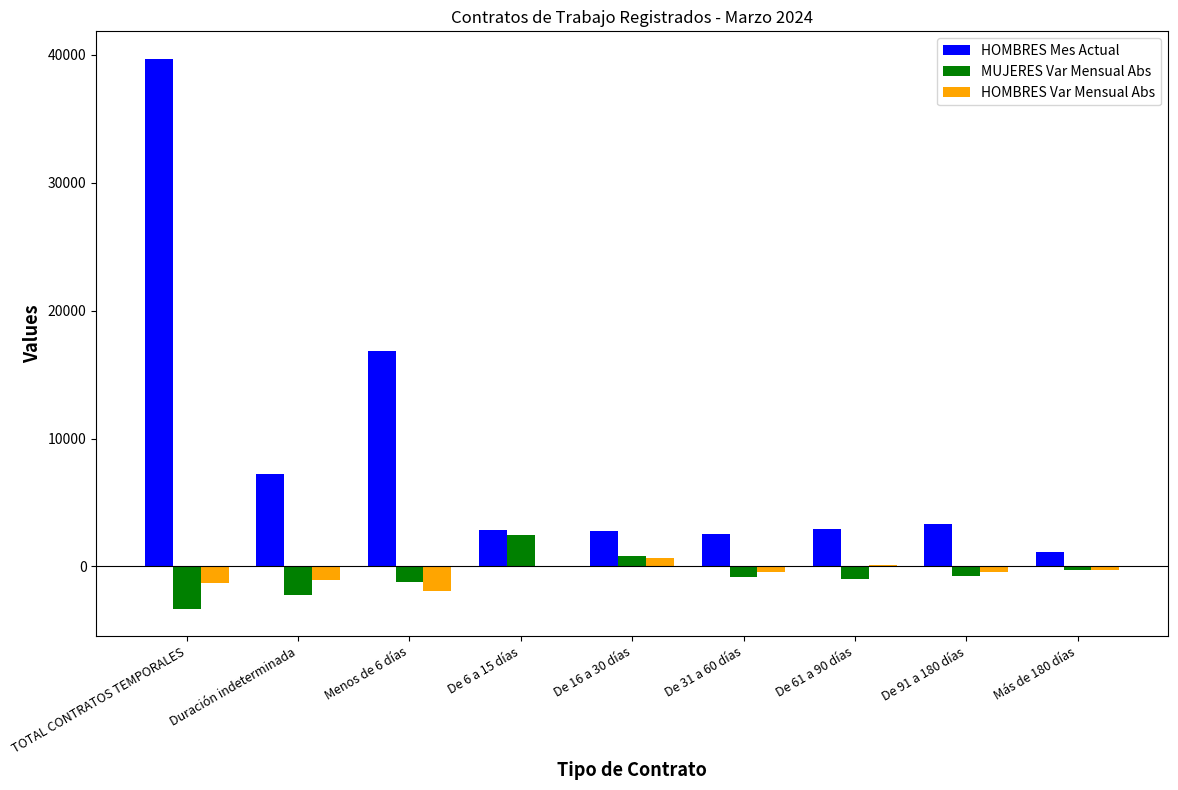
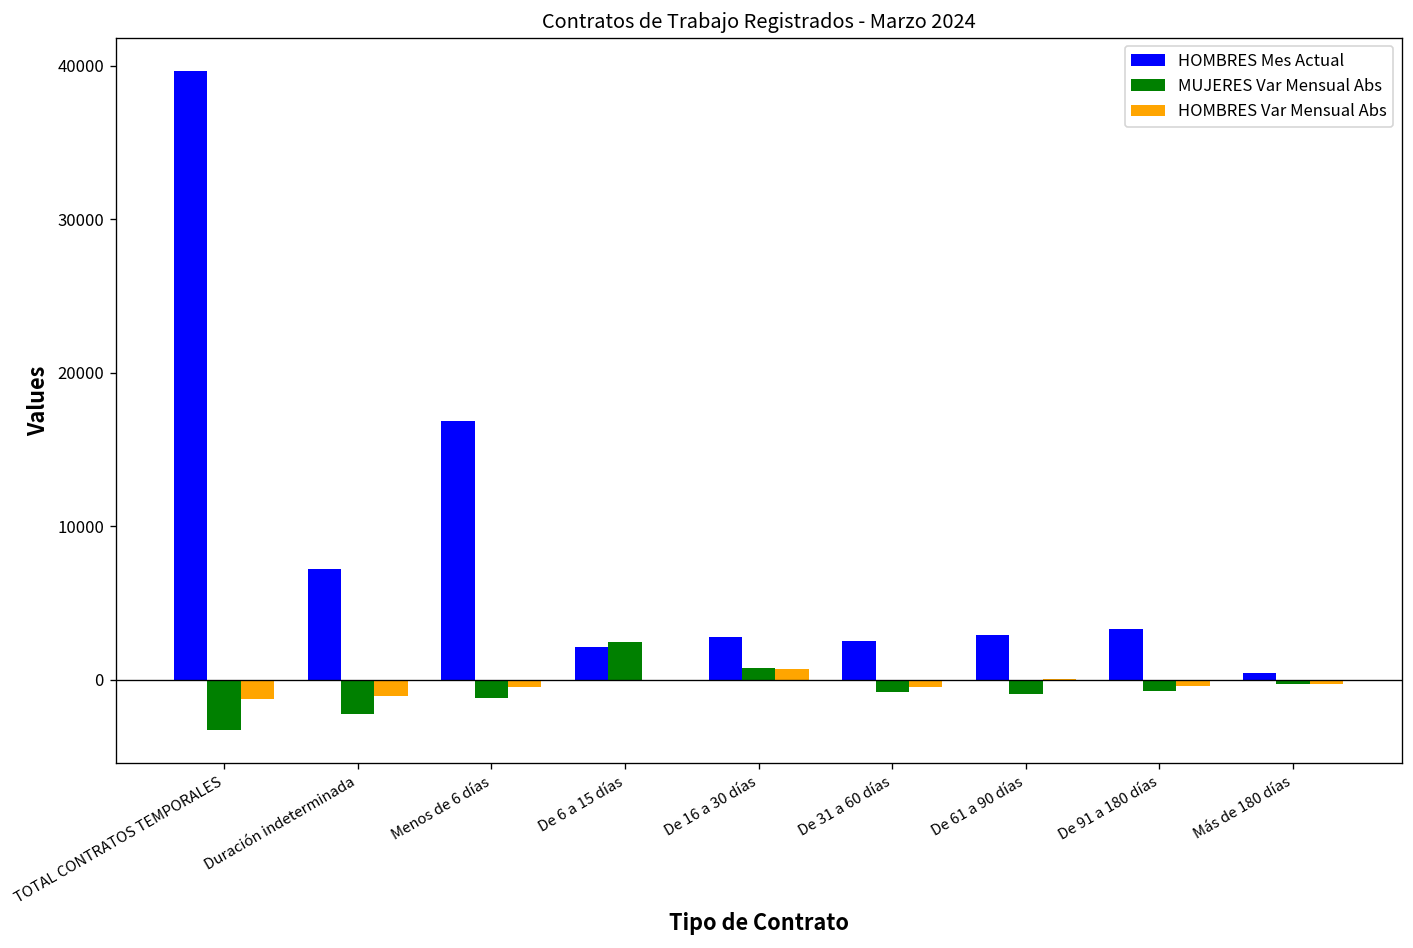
HOMBRES Var Mensual Abs, Menos de 6 días: -1900 -> -400
HOMBRES Mes Actual, De 6 a 15 días: 2900 -> 2100
HOMBRES Mes Actual, Más de 180 días: 1100 -> 500
